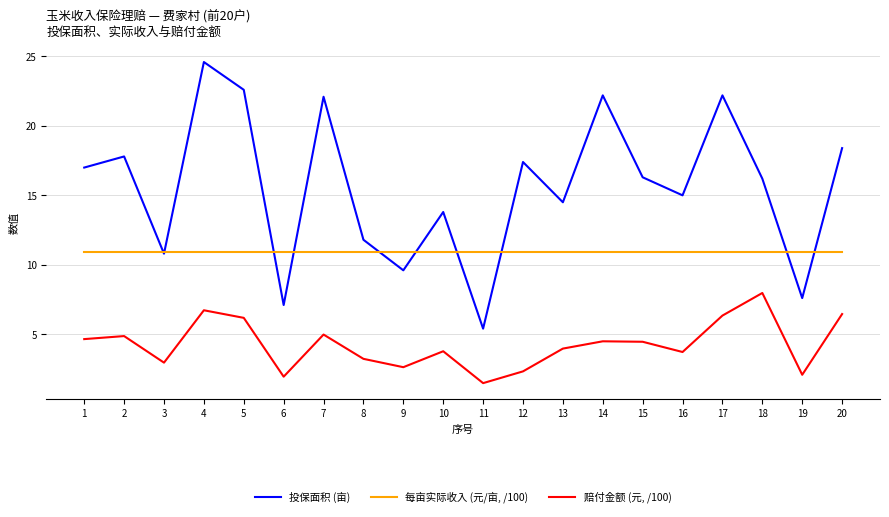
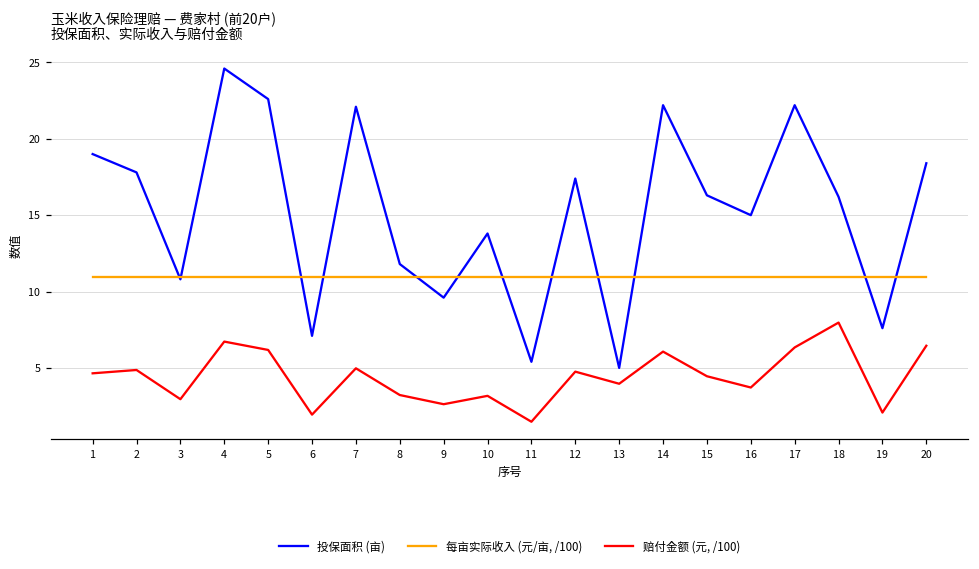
投保面积 (亩), 1: 17 -> 19
赔付金额 (元, /100), 10: 3.8 -> 3.2
赔付金额 (元, /100), 12: 2.3 -> 4.8
投保面积 (亩), 13: 14.5 -> 5.0
赔付金额 (元, /100), 14: 4.5 -> 6.1
